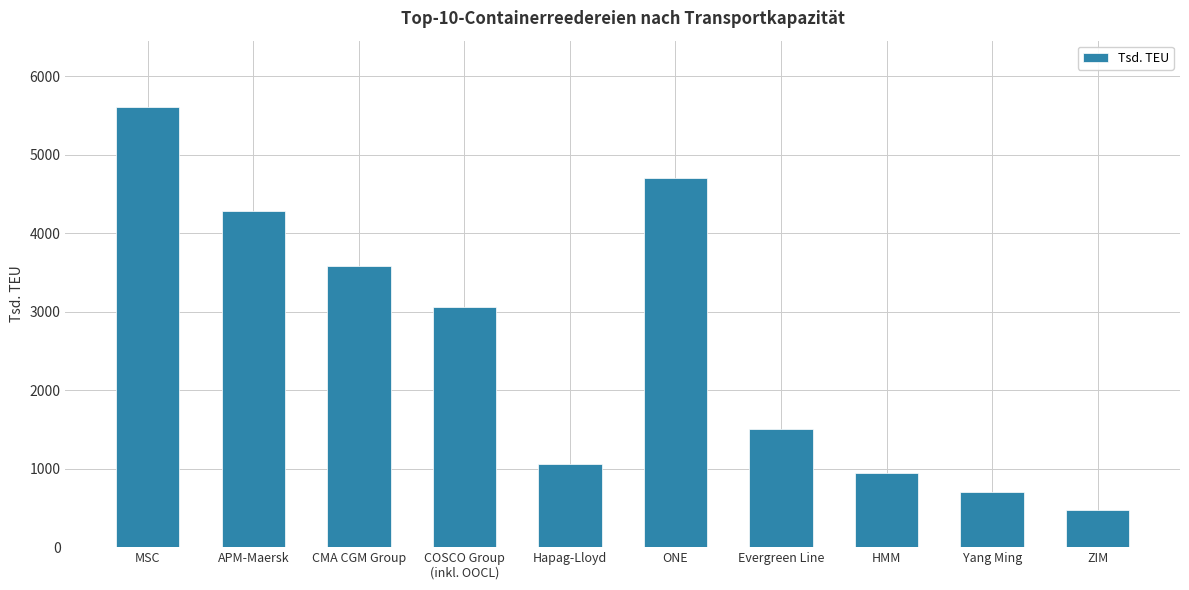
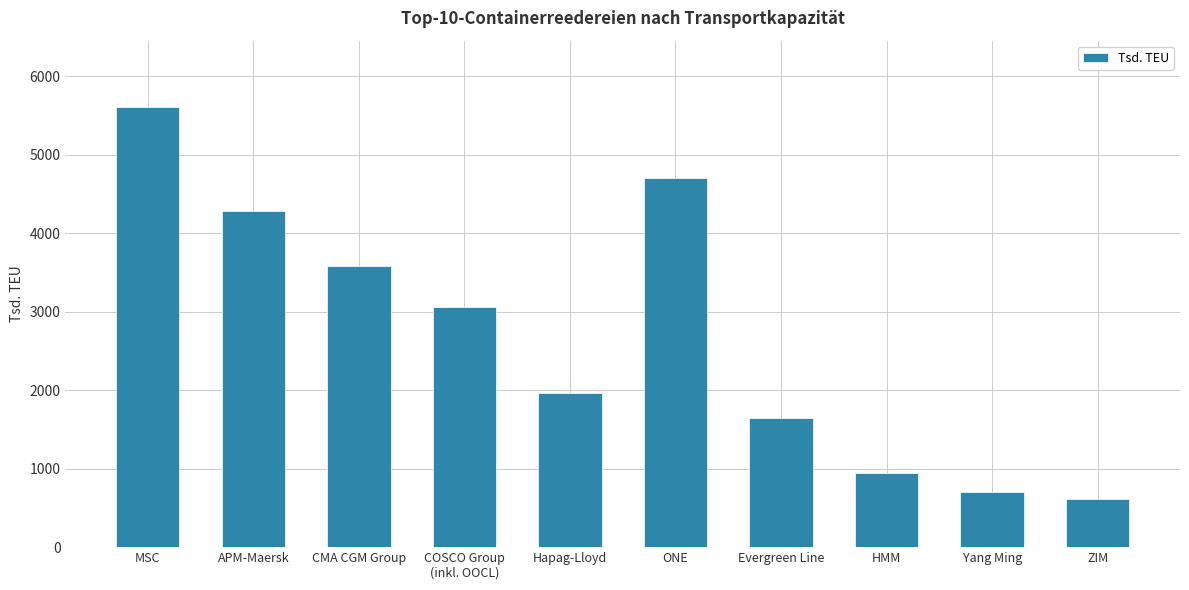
Hapag-Lloyd: 1100 -> 2000
Evergreen Line: 1500 -> 1600
ZIM: 500 -> 600
